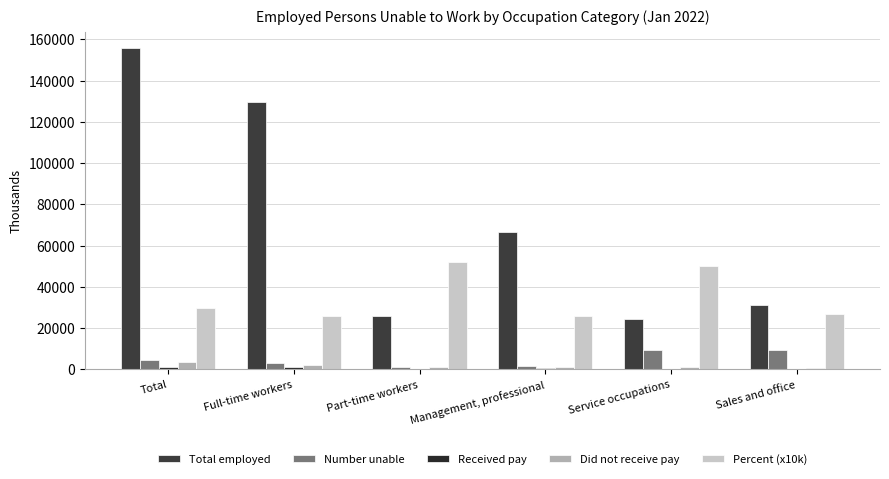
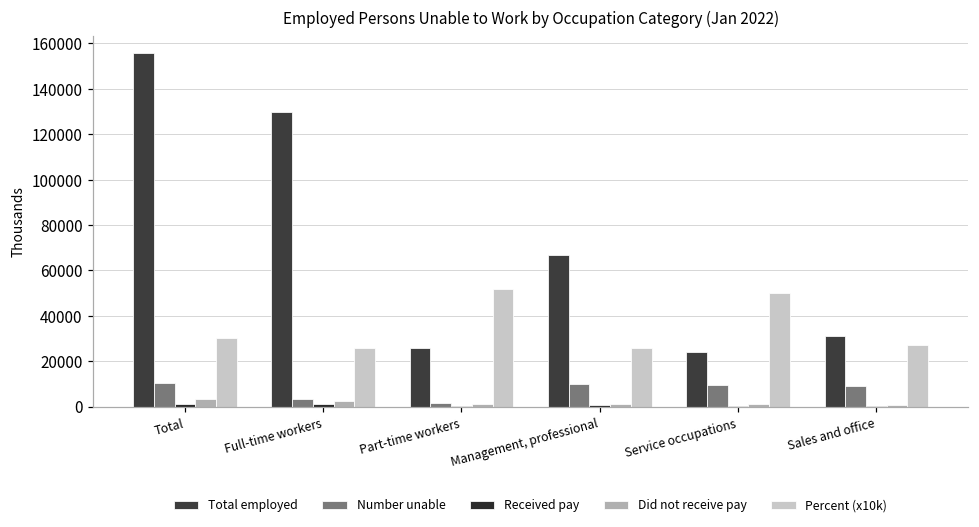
Number unable, Total: 5000 -> 10000
Number unable, Management, professional: 2000 -> 10000
